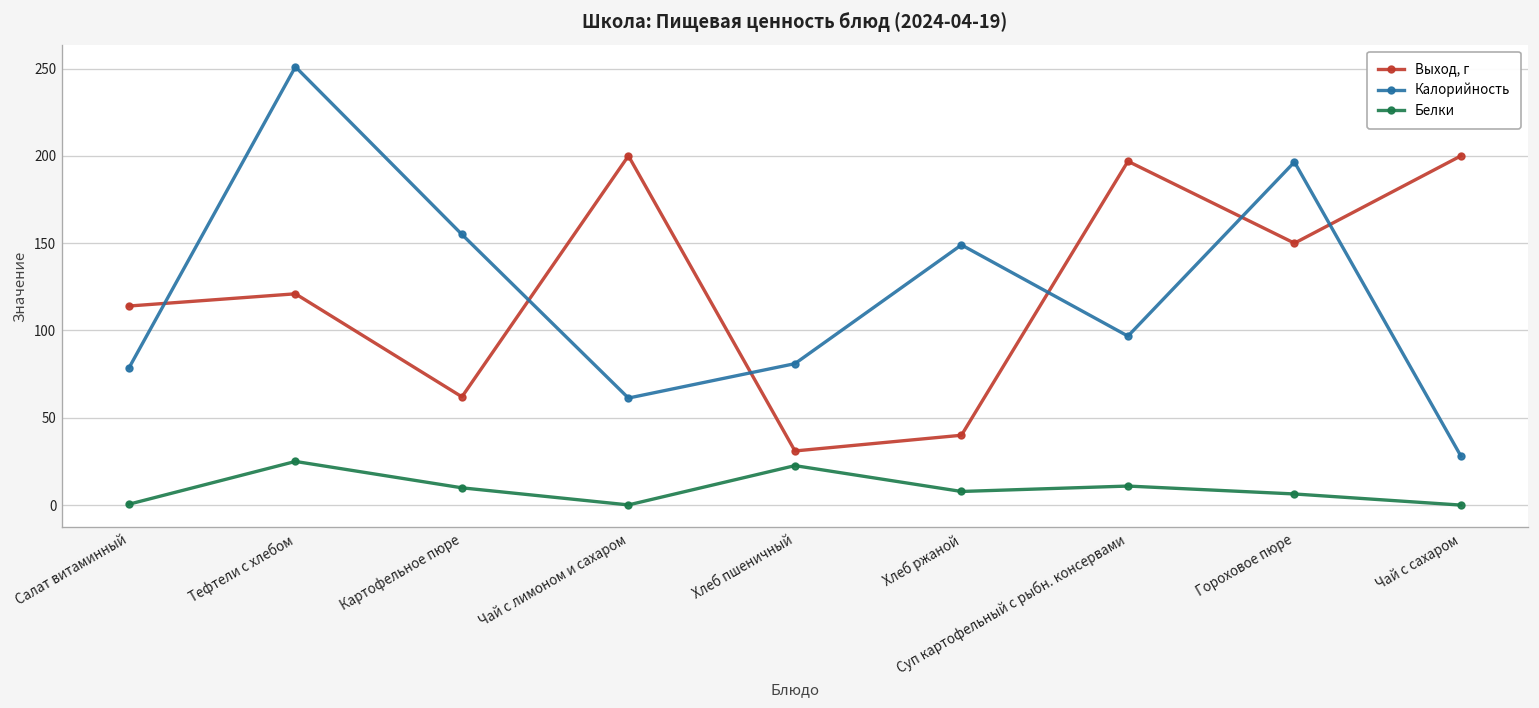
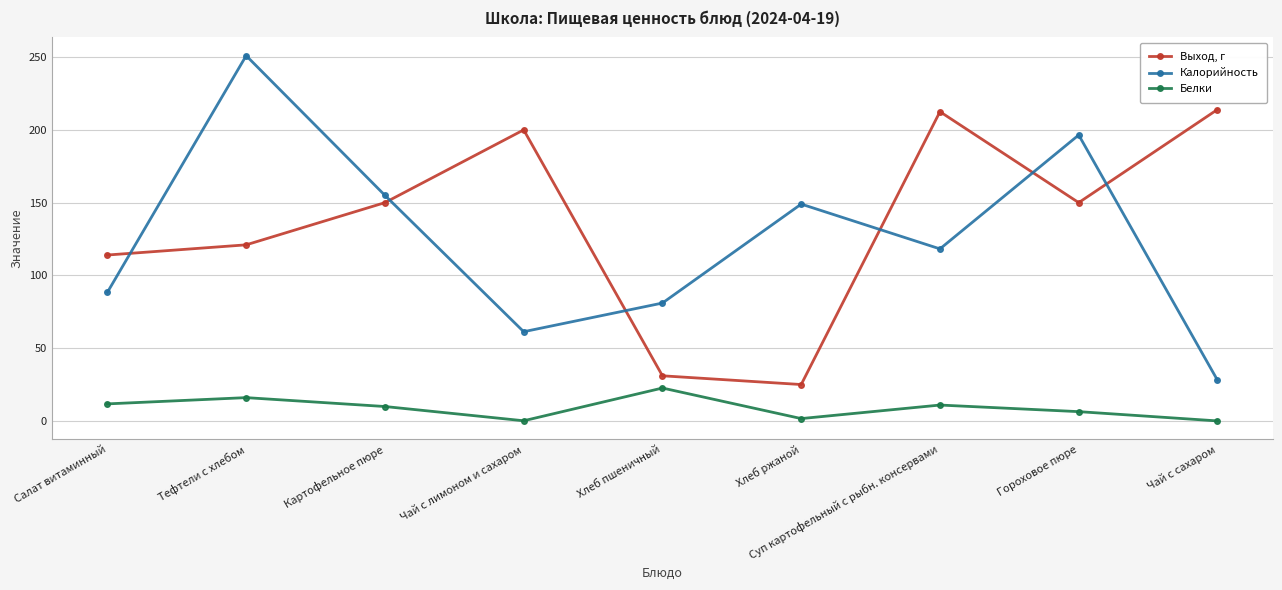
Калорийность, Салат витаминный: 79 -> 88
Белки, Салат витаминный: 1 -> 12
Белки, Тефтели c хлебом: 25 -> 16
Выход, г, Картофельное пюре: 62 -> 150
Выход, г, Хлеб ржаной: 40 -> 25
Белки, Хлеб ржаной: 8 -> 2
Выход, г, Суп картофельный с рыбн. консервами: 197 -> 213
Калорийность, Суп картофельный с рыбн. консервами: 97 -> 118
Выход, г, Чай с сахаром: 200 -> 214
